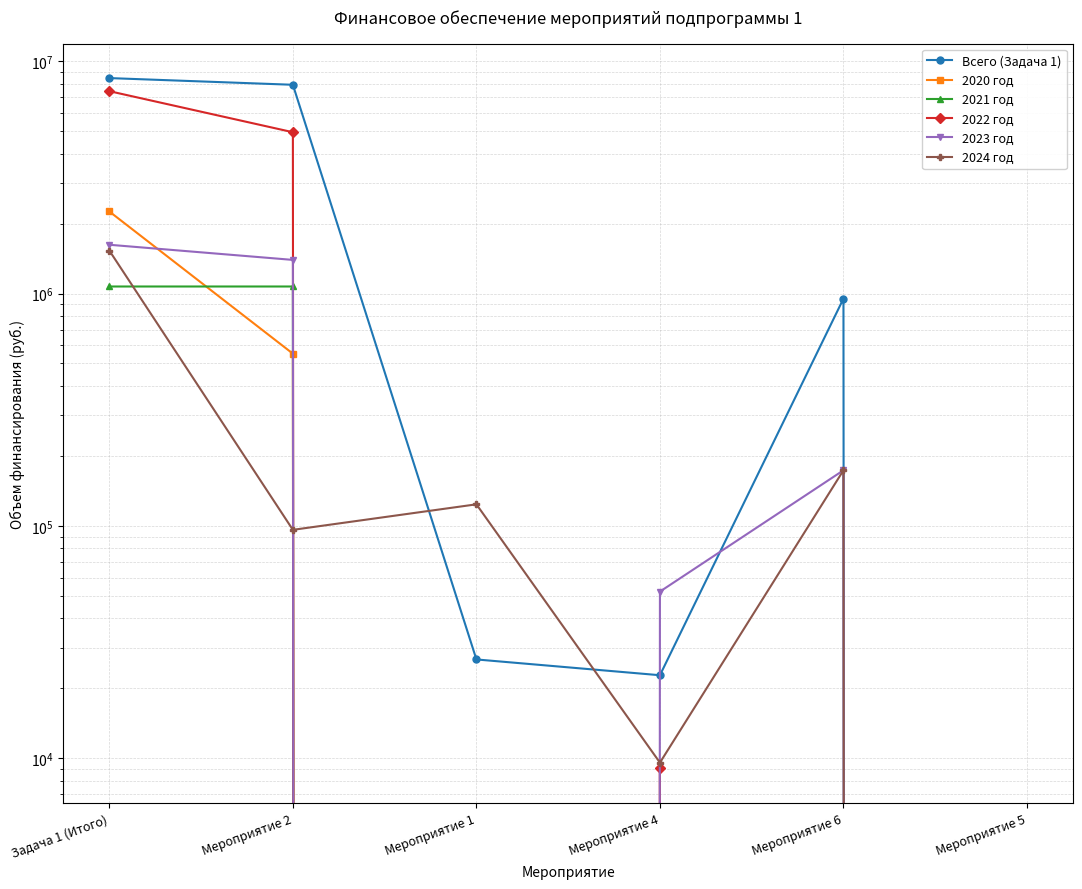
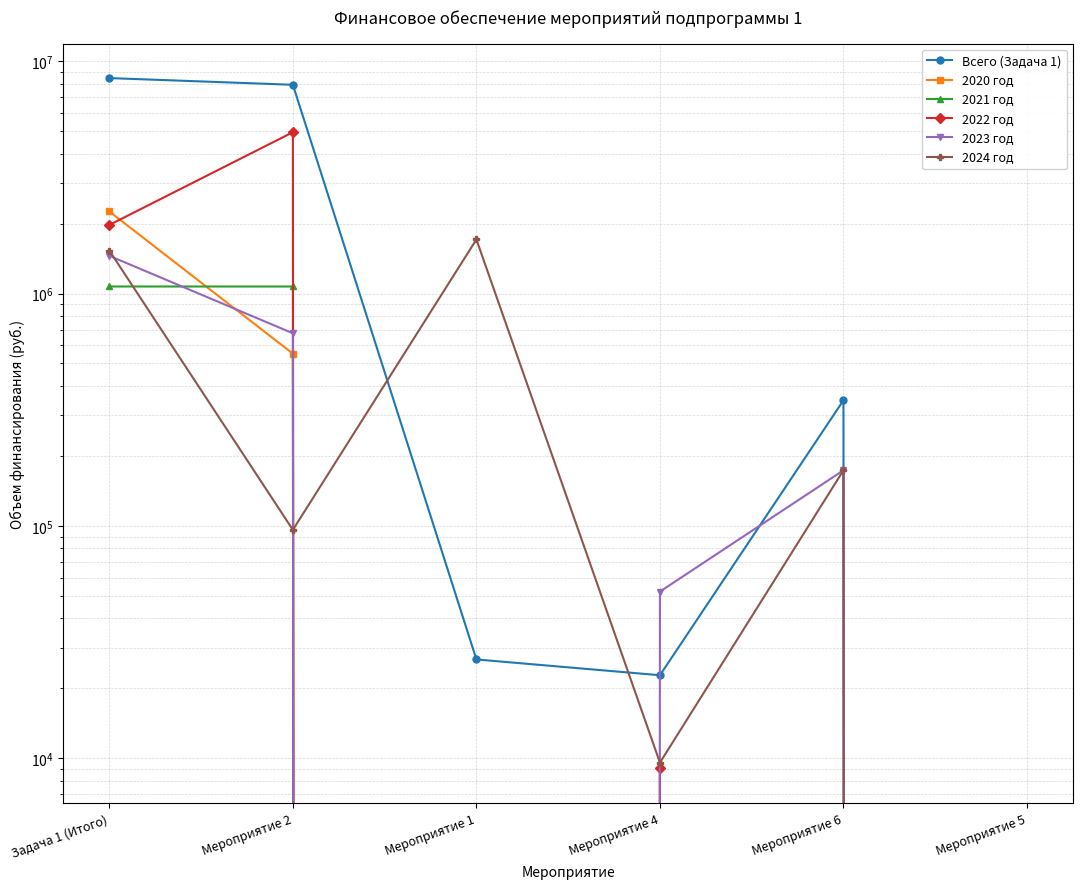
2022 год, Задача 1 (Итого): 7400000 -> 2000000
2023 год, Задача 1 (Итого): 1600000 -> 1500000
2023 год, Мероприятие 2: 1400000 -> 670000
2024 год, Мероприятие 1: 120000 -> 1700000
Всего (Задача 1), Мероприятие 6: 950000 -> 350000
